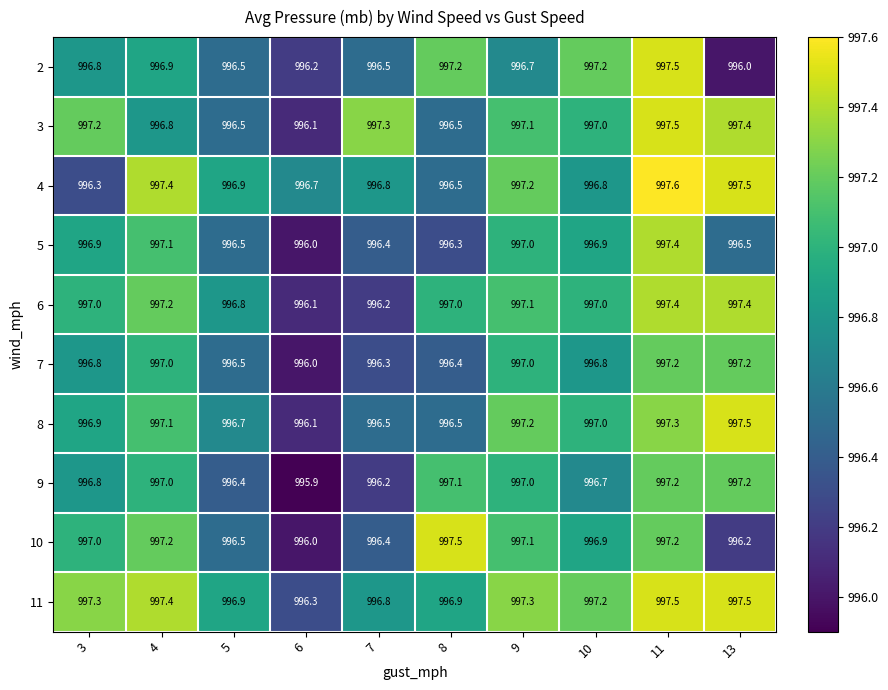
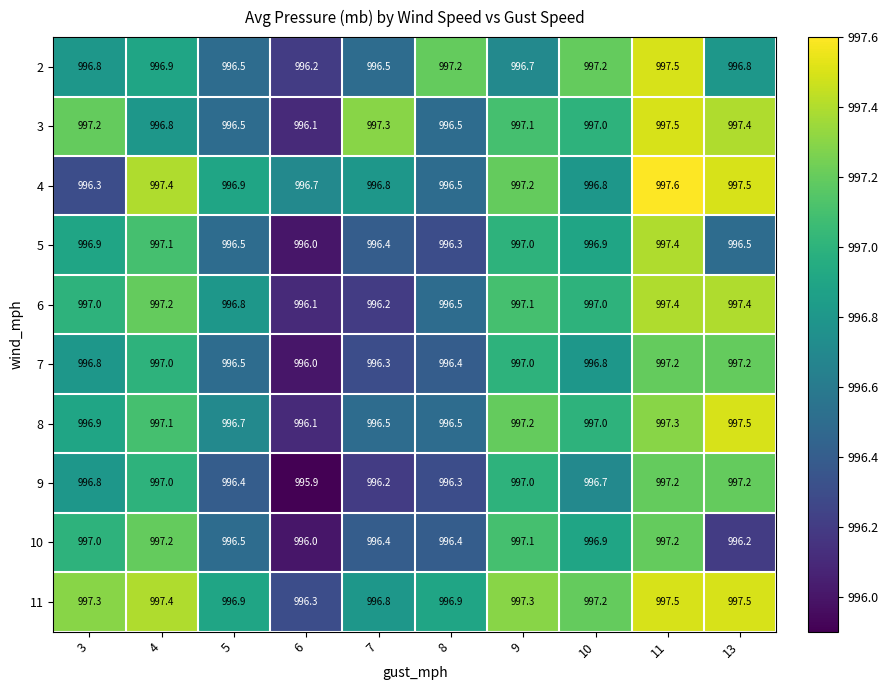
2, 13: 996.0 -> 996.8
6, 8: 997.0 -> 996.5
9, 8: 997.1 -> 996.3
10, 8: 997.5 -> 996.4
